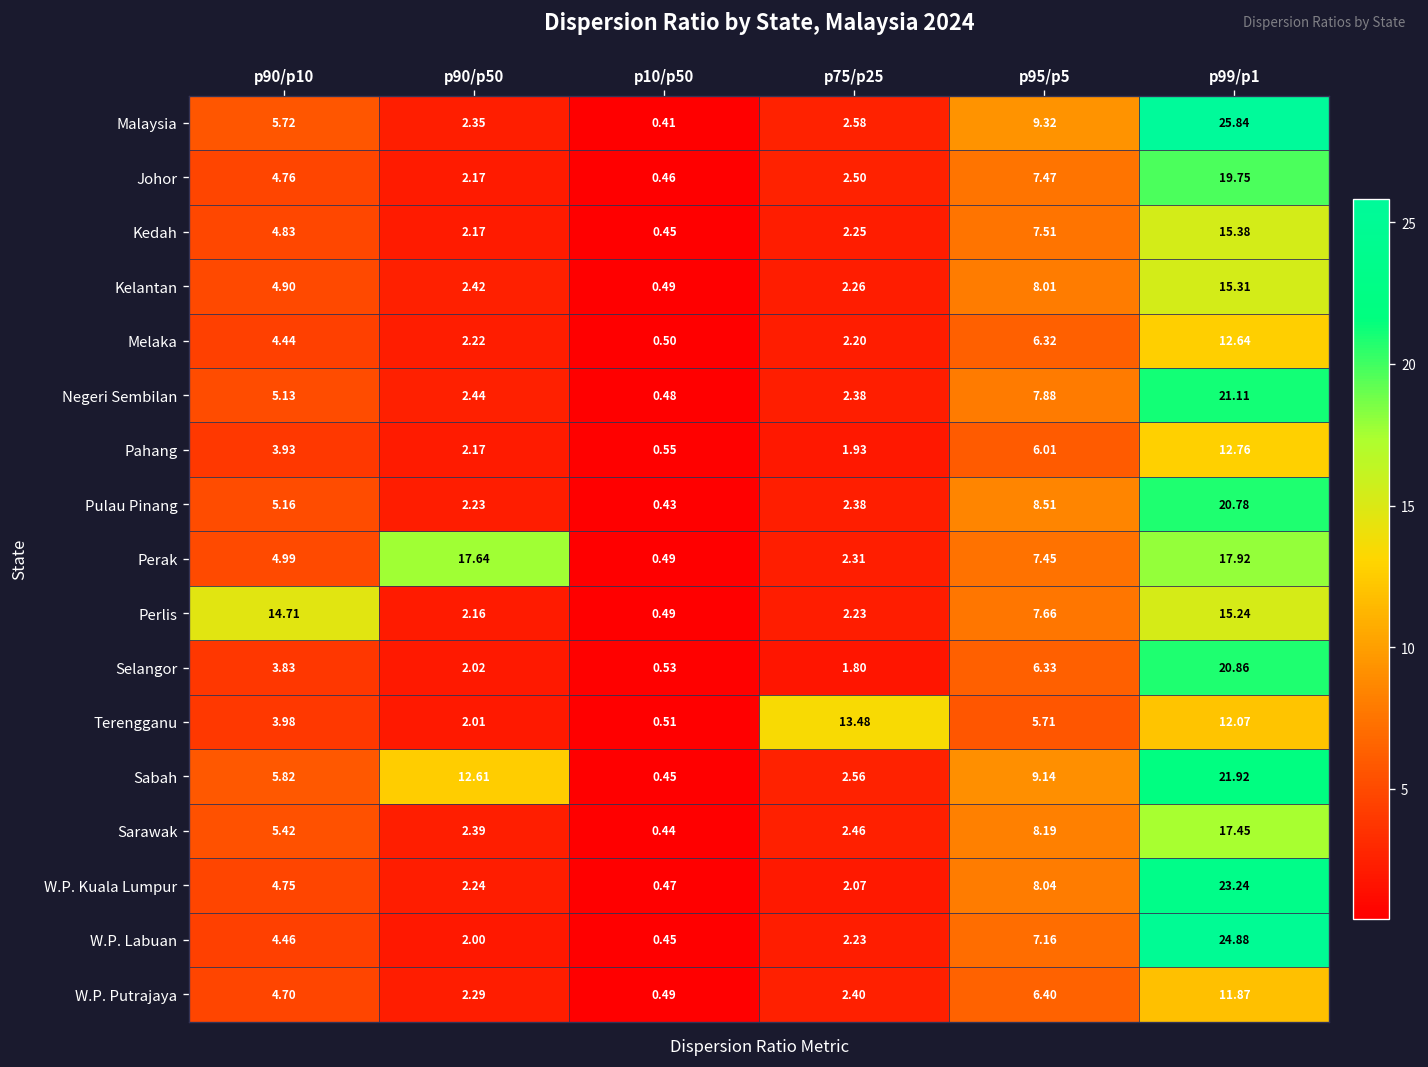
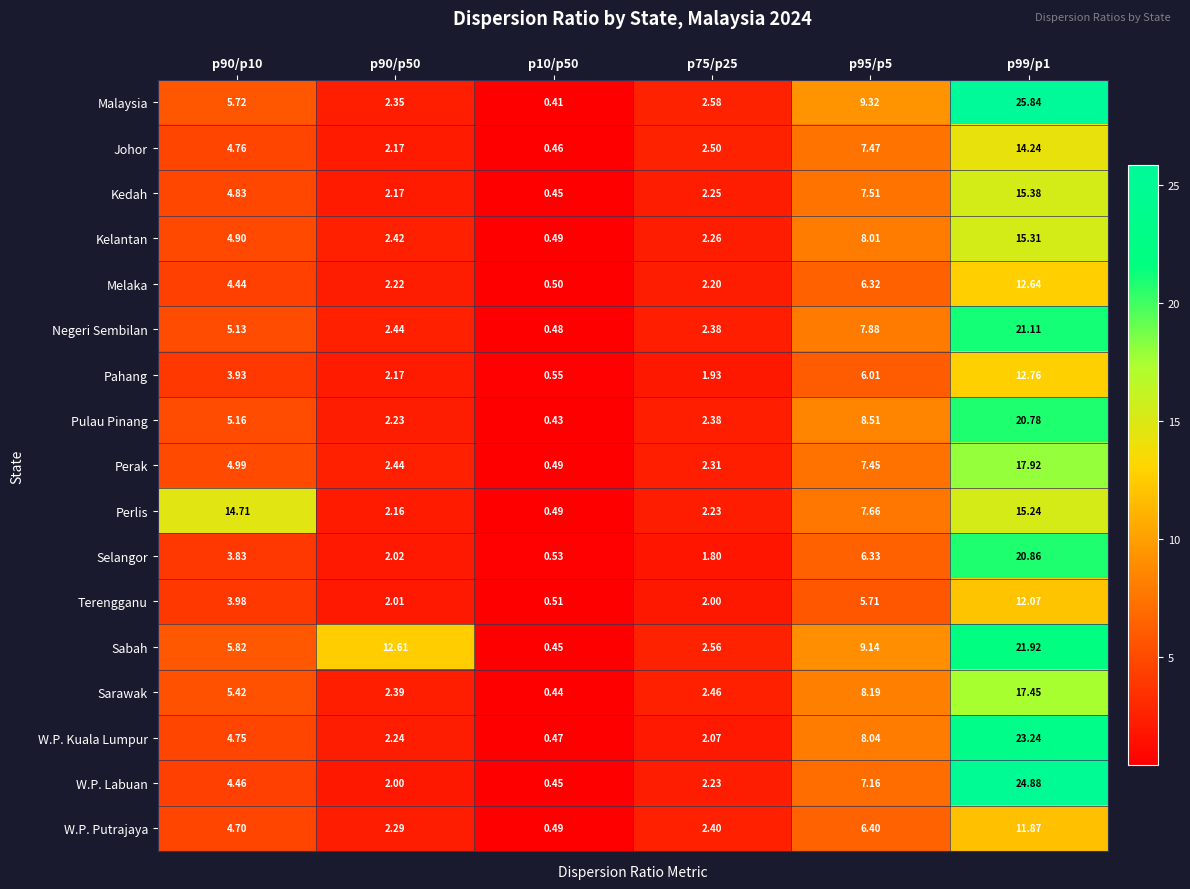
Johor, p99/p1: 19.75 -> 14.24
Perak, p90/p50: 17.64 -> 2.44
Terengganu, p75/p25: 13.48 -> 2.00
